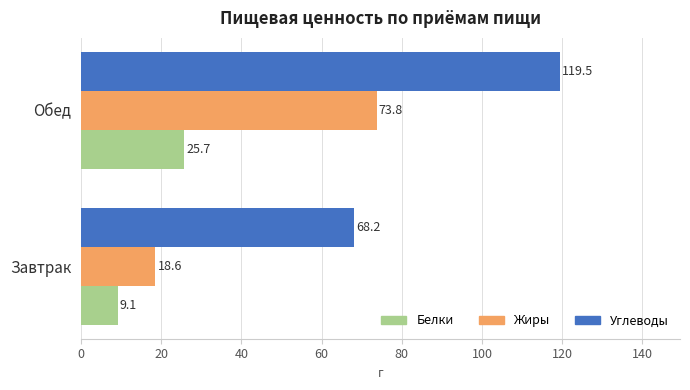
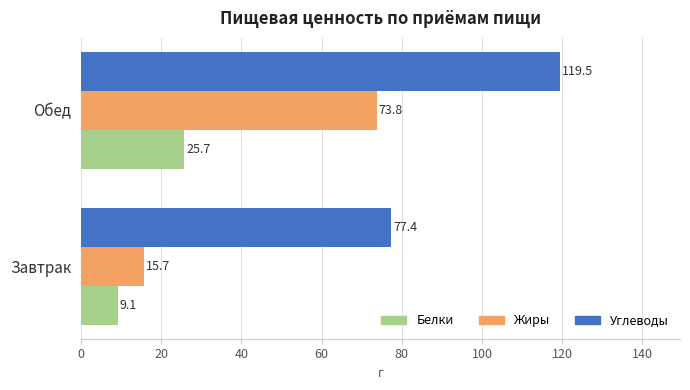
Углеводы, Завтрак: 68.2 -> 77.4
Жиры, Завтрак: 18.6 -> 15.7
